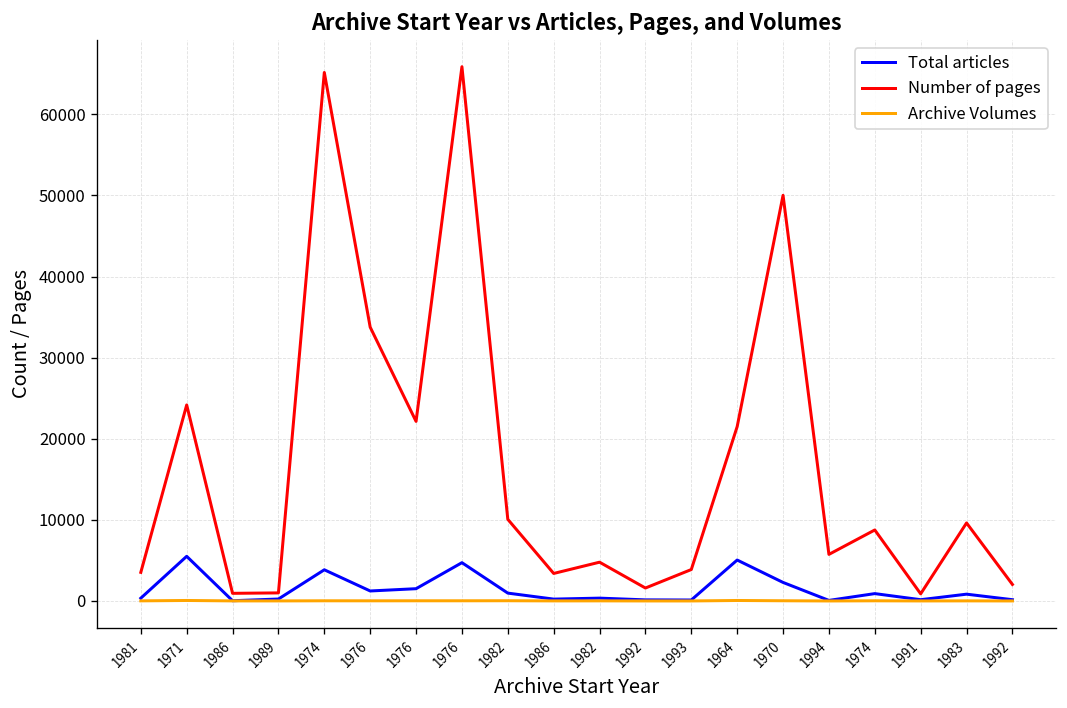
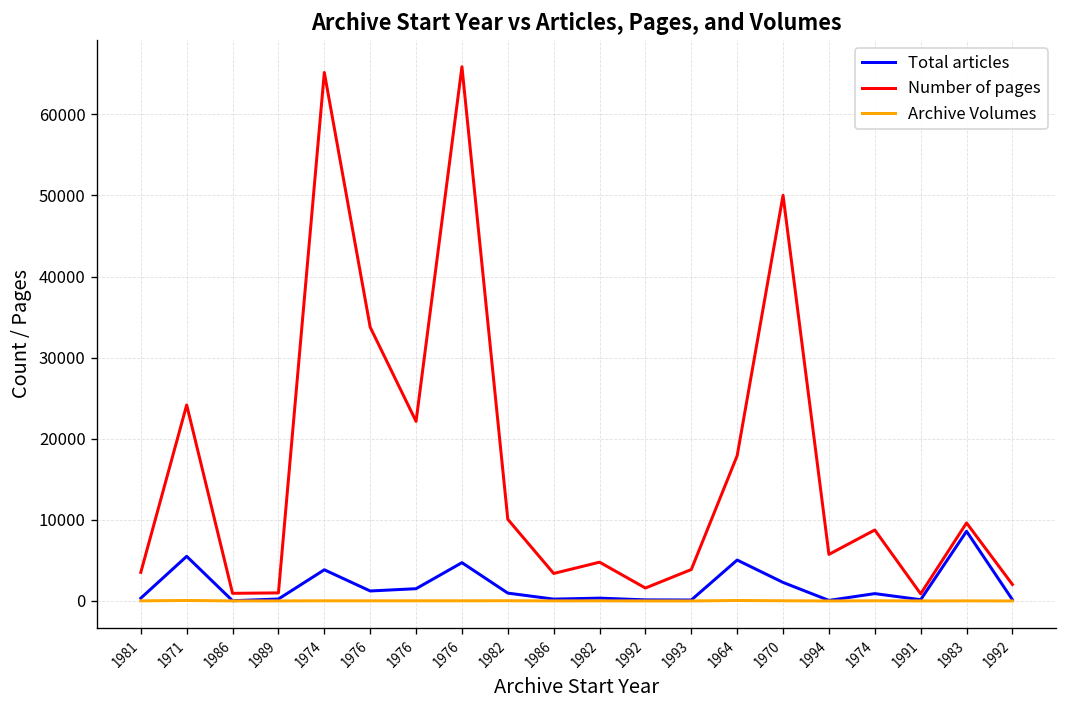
Number of pages, 1964: 21000 -> 18000
Total articles, 1983: 1000 -> 9000
